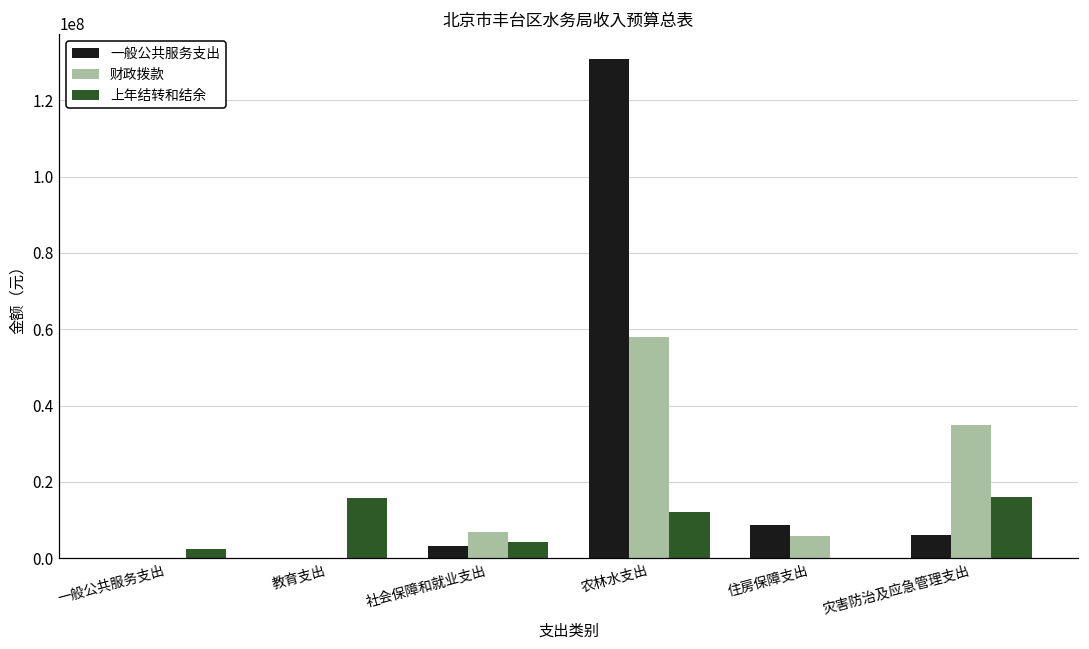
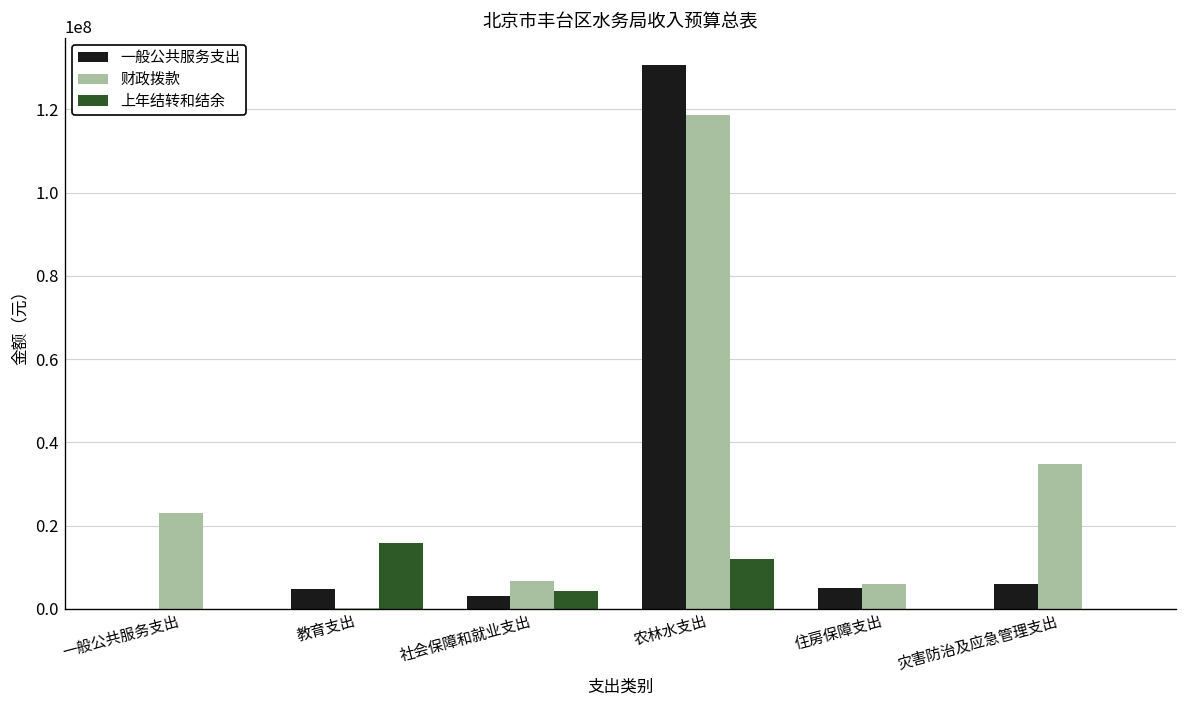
财政拨款, 一般公共服务支出: 0 -> 23000000
上年结转和结余, 一般公共服务支出: 2000000 -> 0
一般公共服务支出, 教育支出: 0 -> 5000000
财政拨款, 农林水支出: 58000000 -> 119000000
一般公共服务支出, 住房保障支出: 9000000 -> 5000000
上年结转和结余, 灾害防治及应急管理支出: 16000000 -> 0
